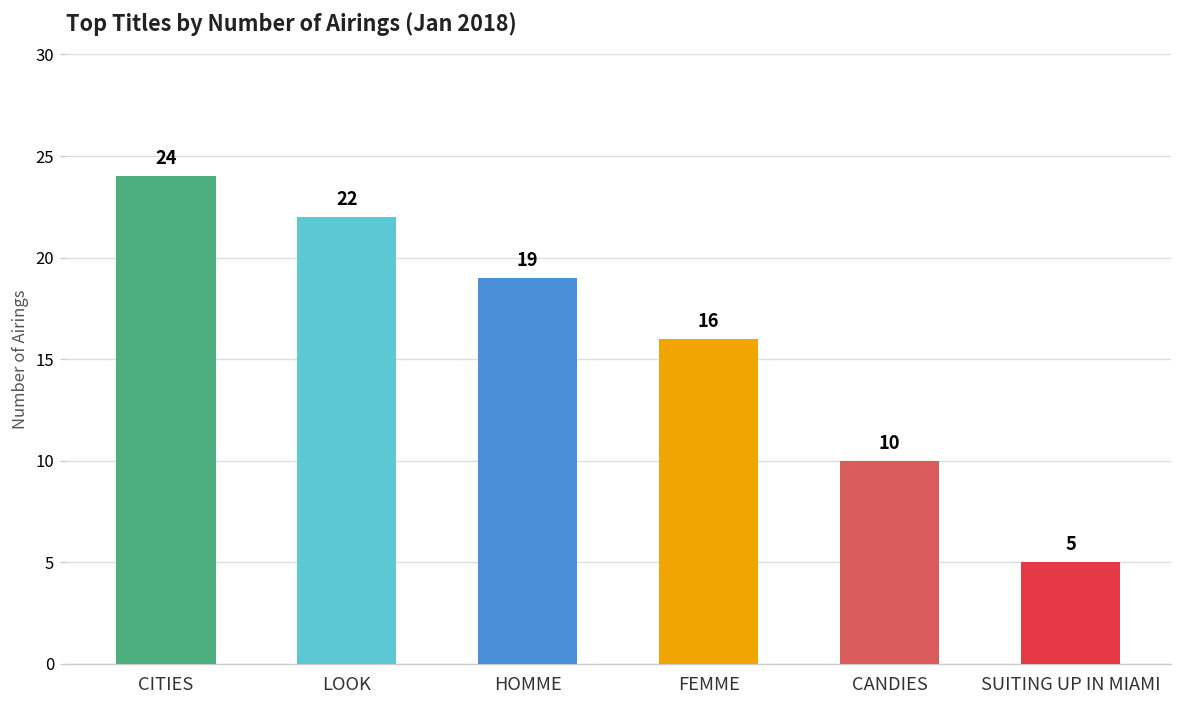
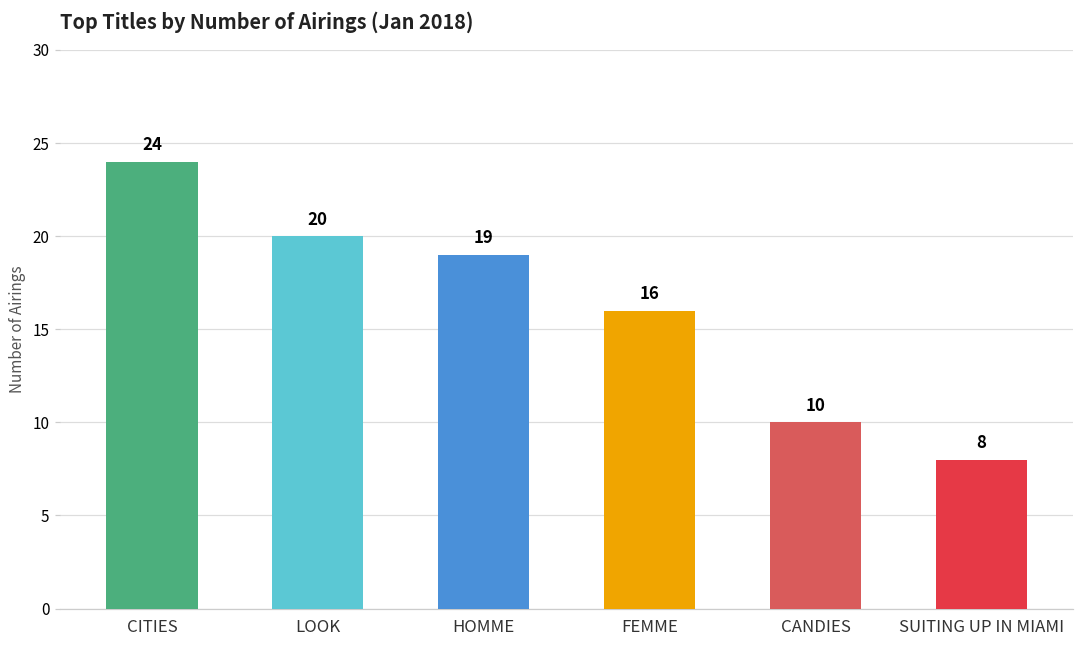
LOOK: 22 -> 20
SUITING UP IN MIAMI: 5 -> 8
